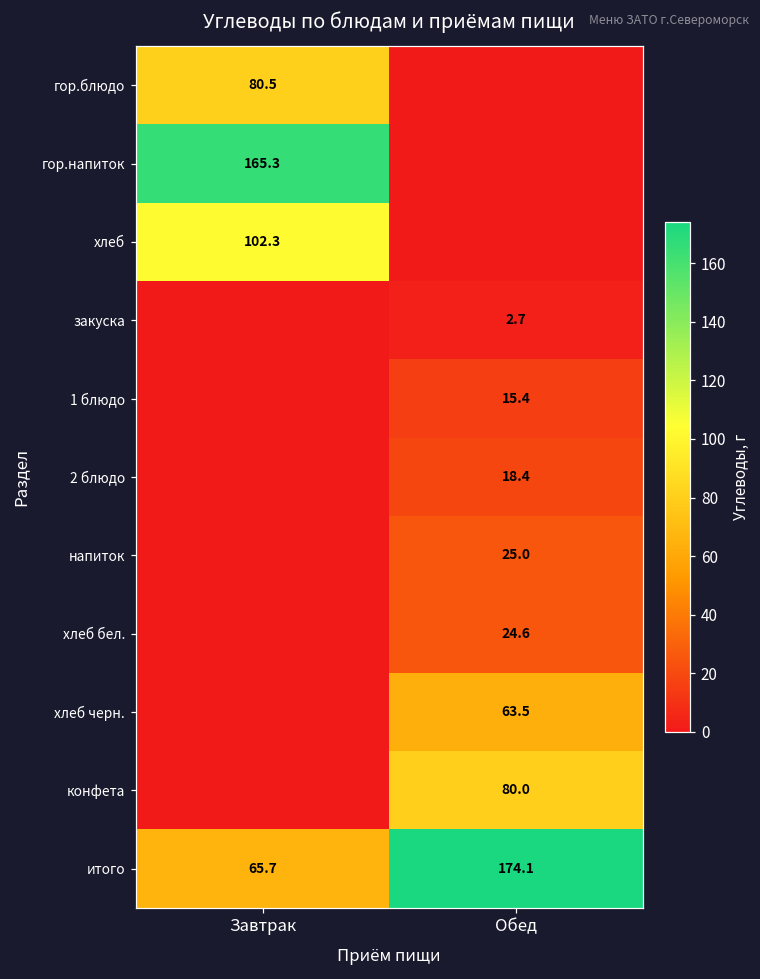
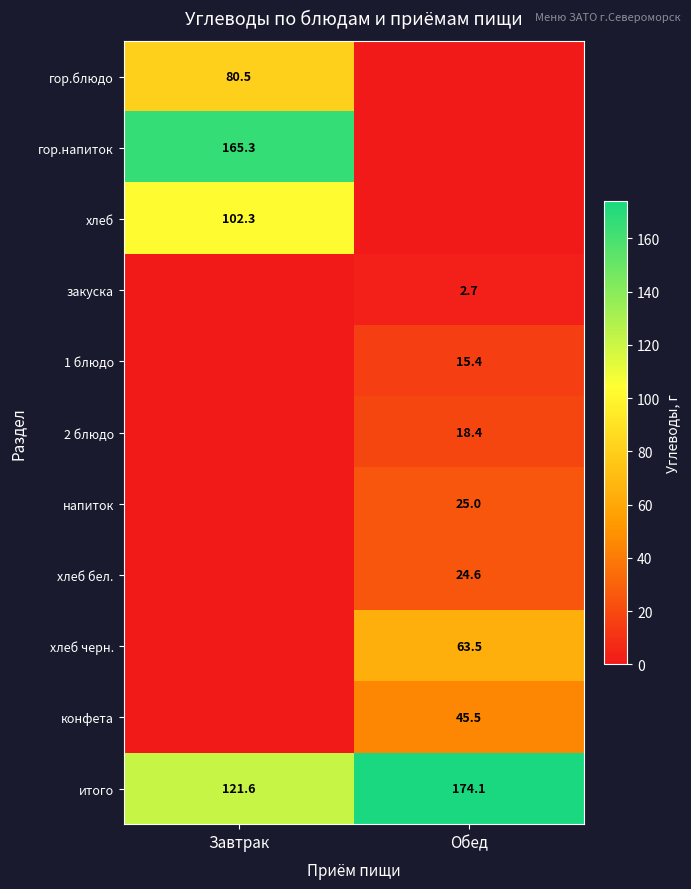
конфета, Обед: 80.0 -> 45.5
итого, Завтрак: 65.7 -> 121.6
